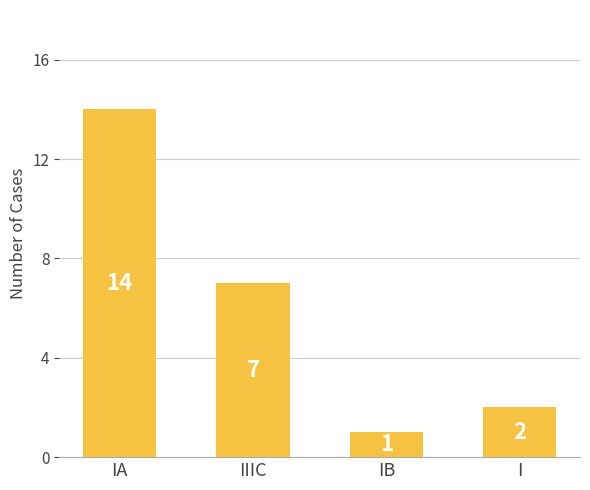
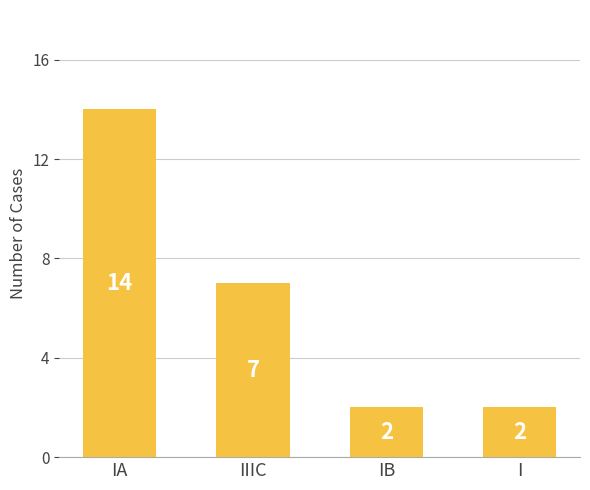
IB: 1 -> 2
